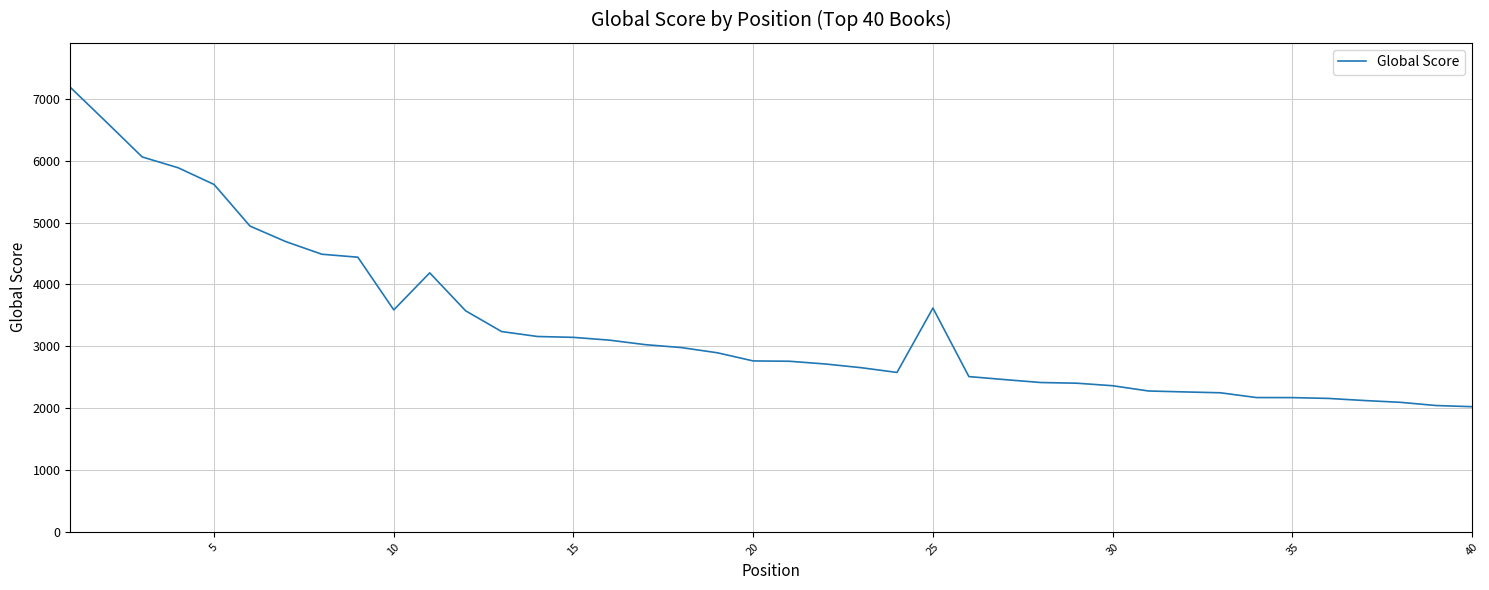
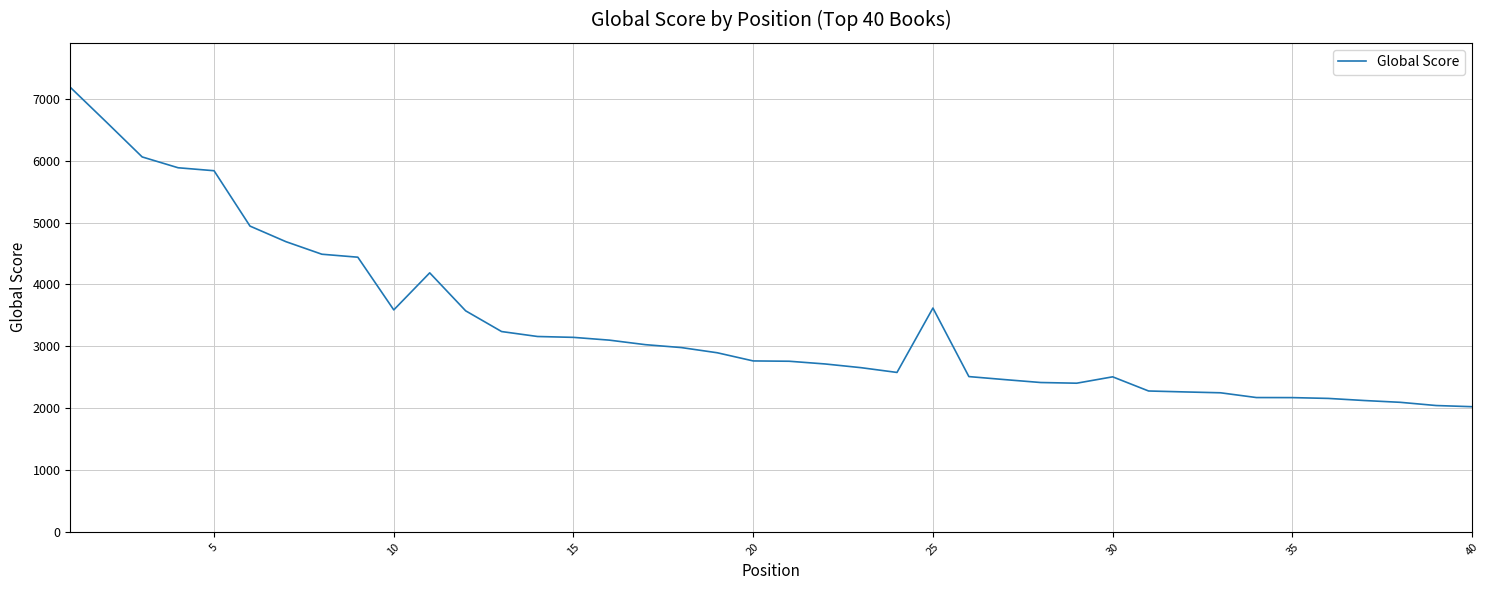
5: 5600 -> 5800
30: 2400 -> 2500
